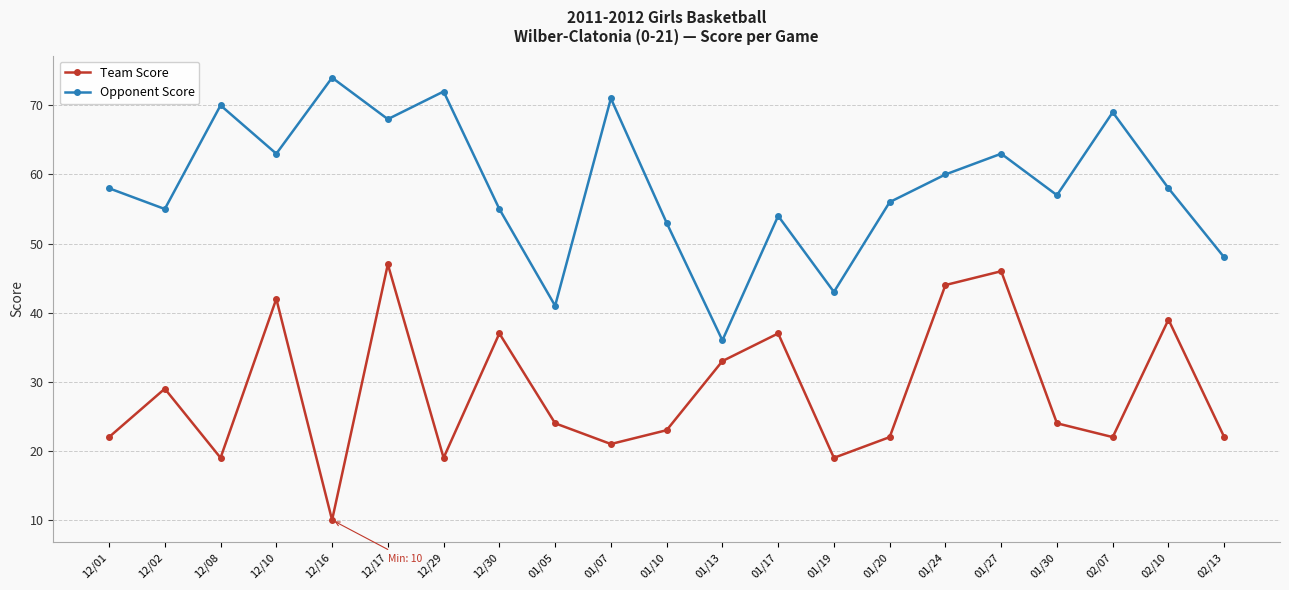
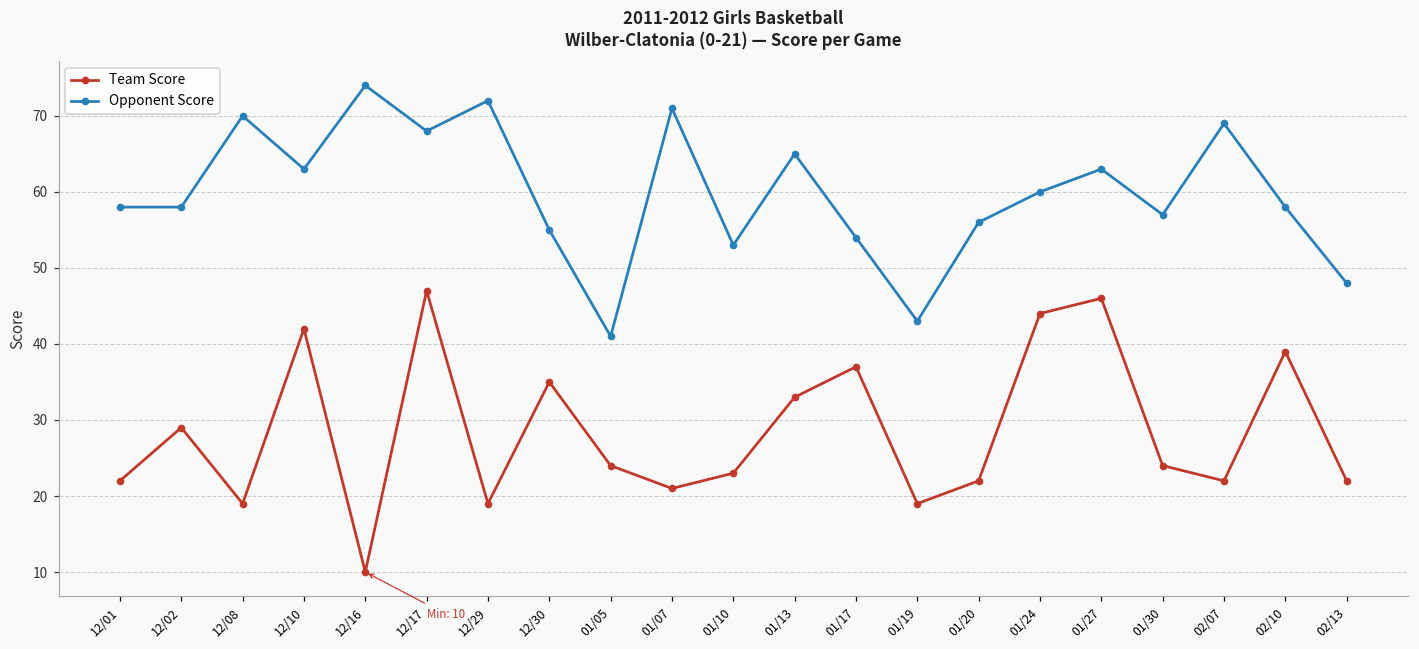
Opponent Score, 12/02: 55 -> 58
Team Score, 12/30: 37 -> 35
Opponent Score, 01/13: 36 -> 65
